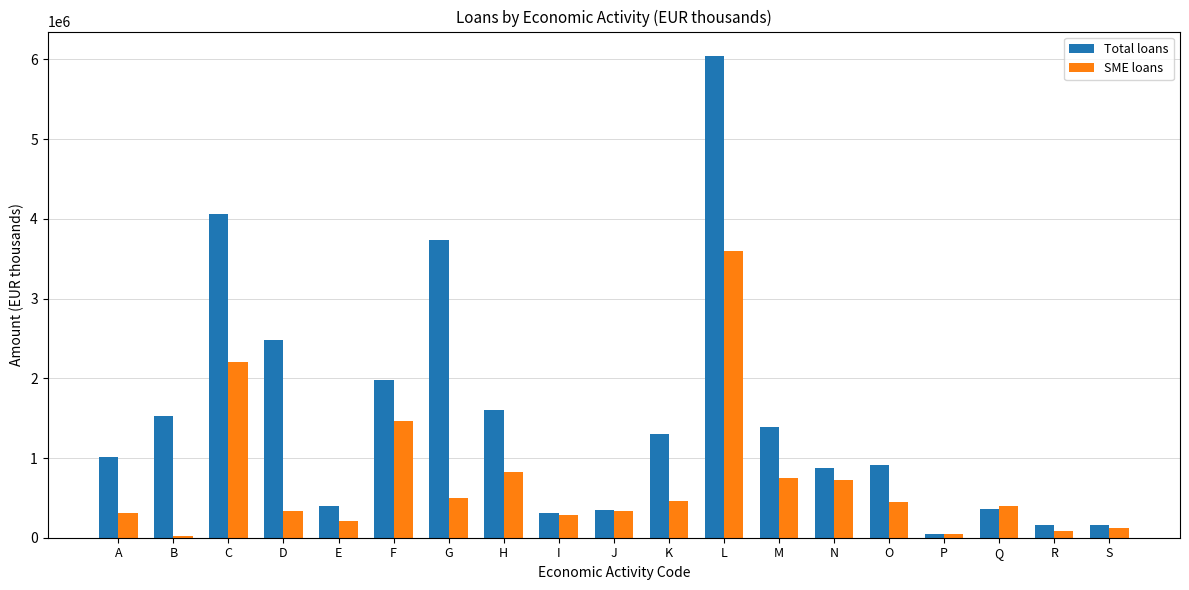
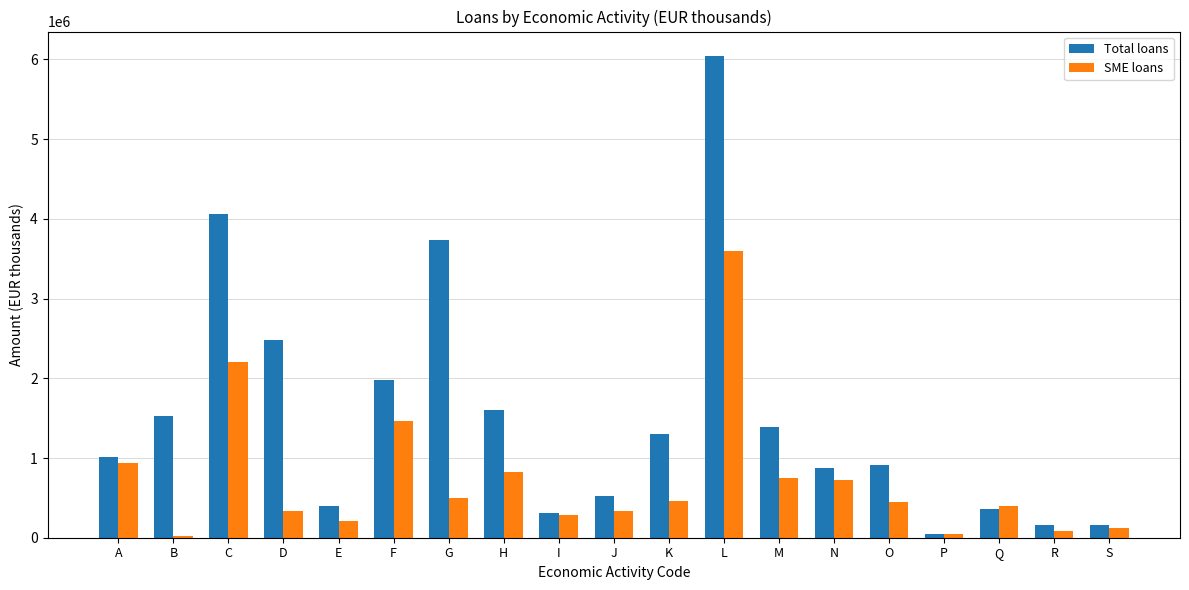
SME loans, A: 300000 -> 900000
Total loans, J: 300000 -> 500000
